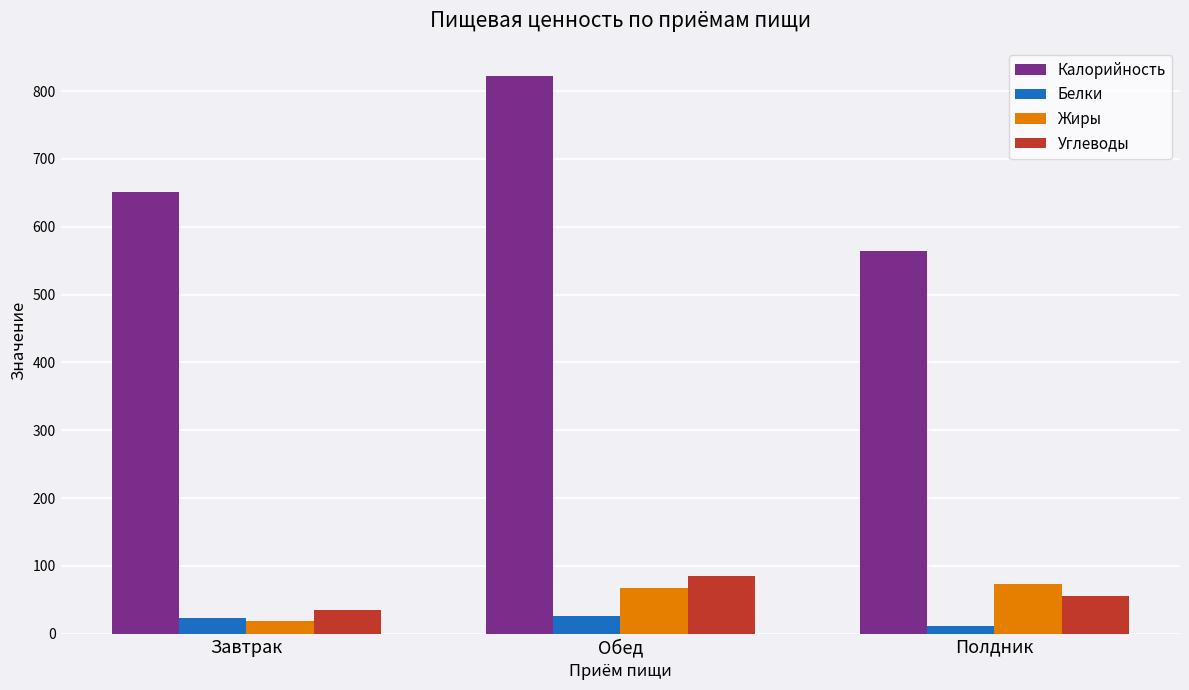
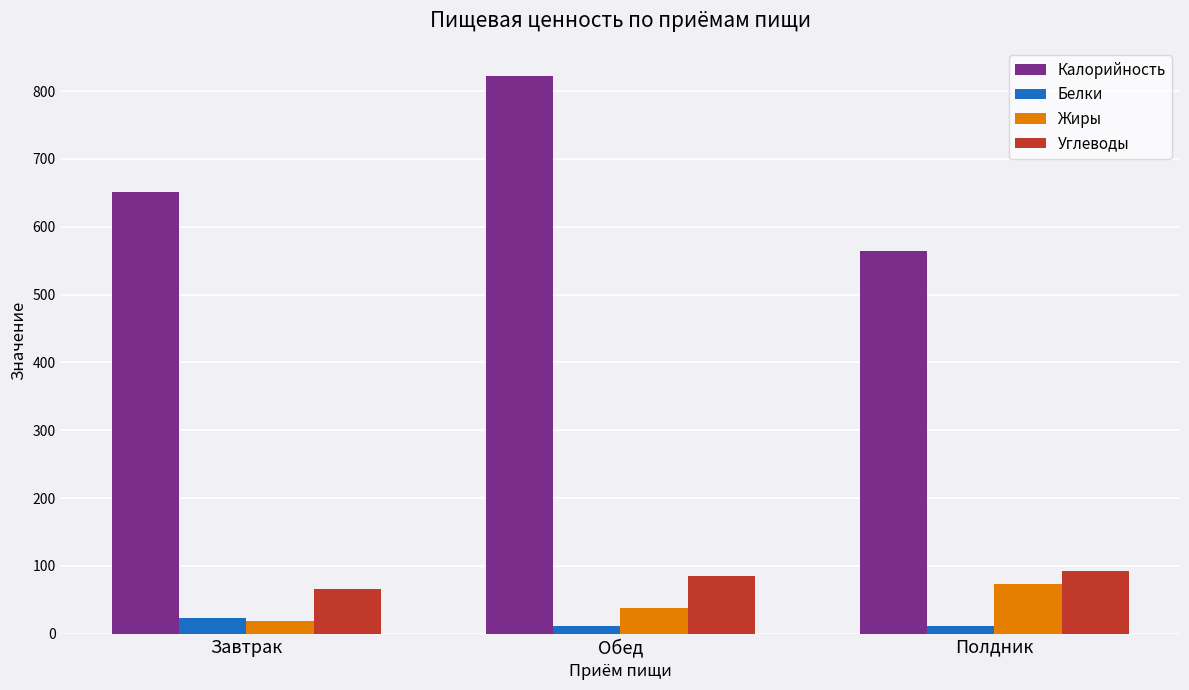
Углеводы, Завтрак: 40 -> 70
Белки, Обед: 30 -> 10
Жиры, Обед: 70 -> 40
Углеводы, Полдник: 50 -> 90
